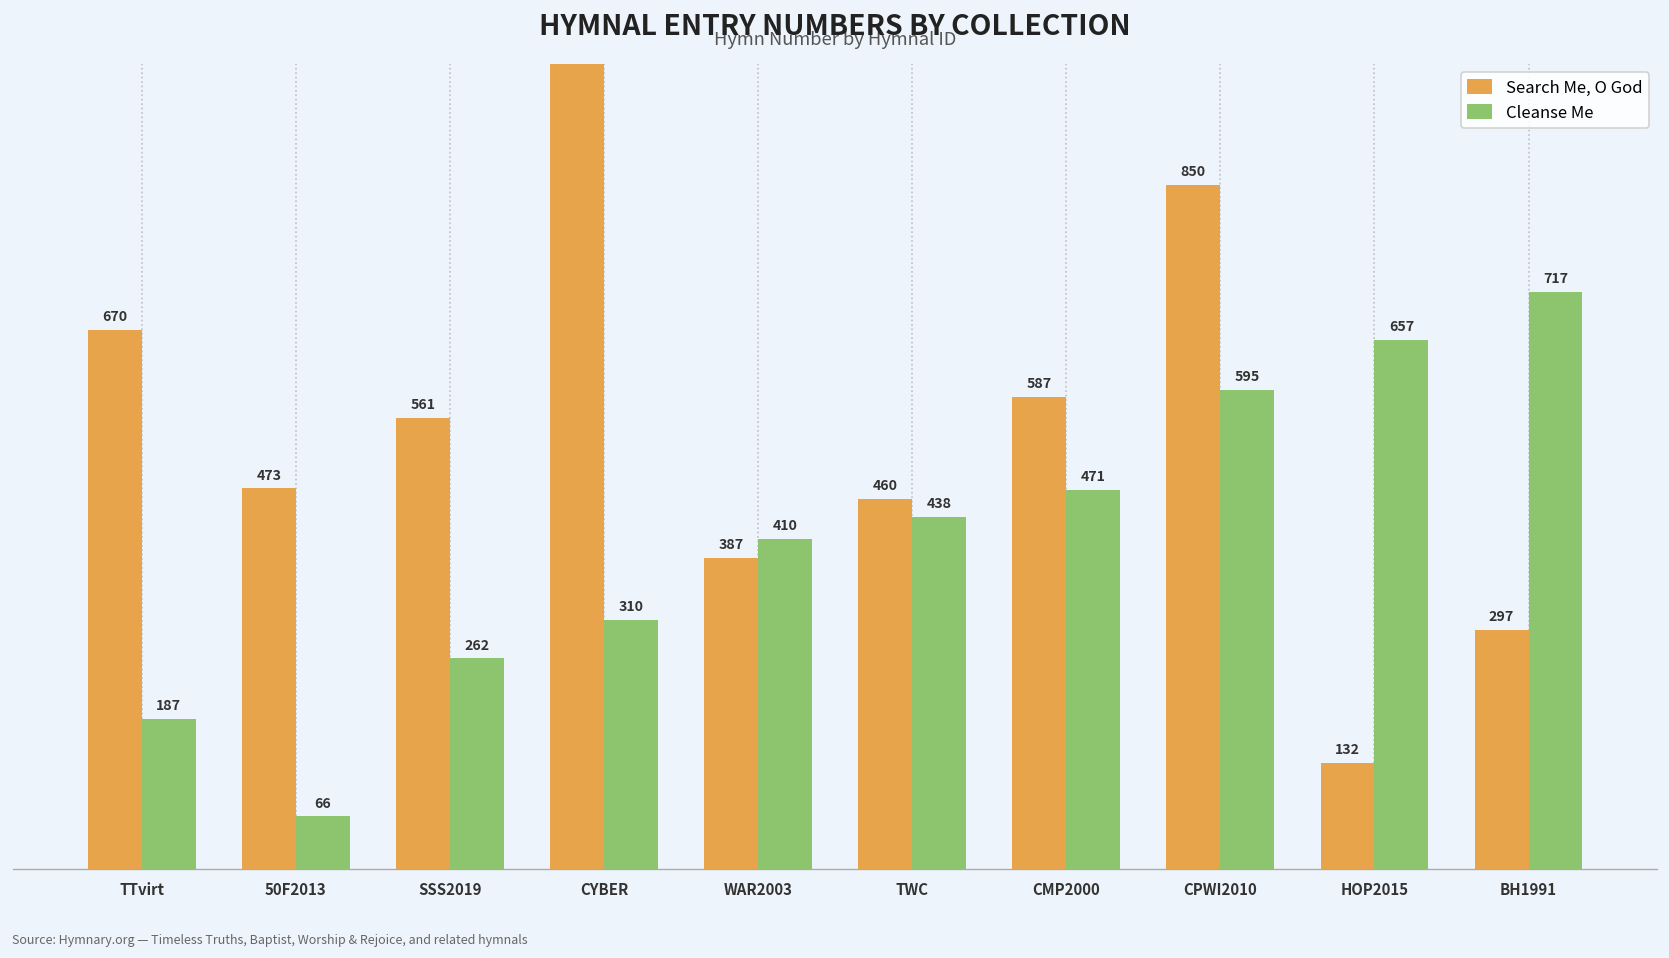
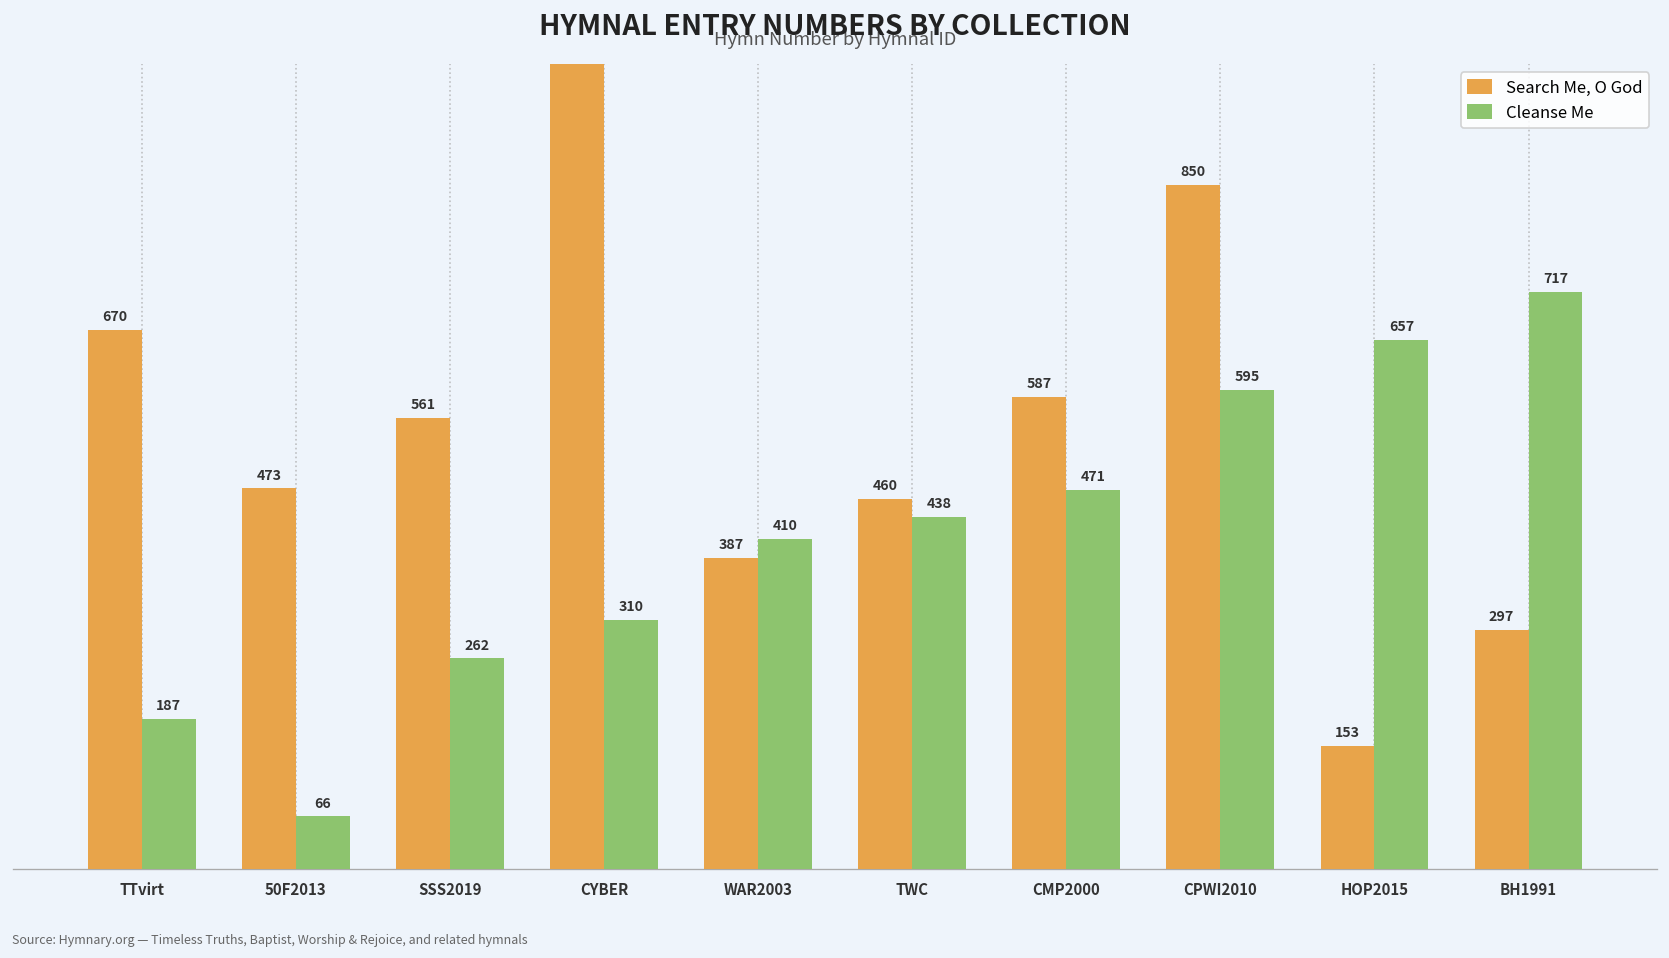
Search Me, O God, HOP2015: 132 -> 153
